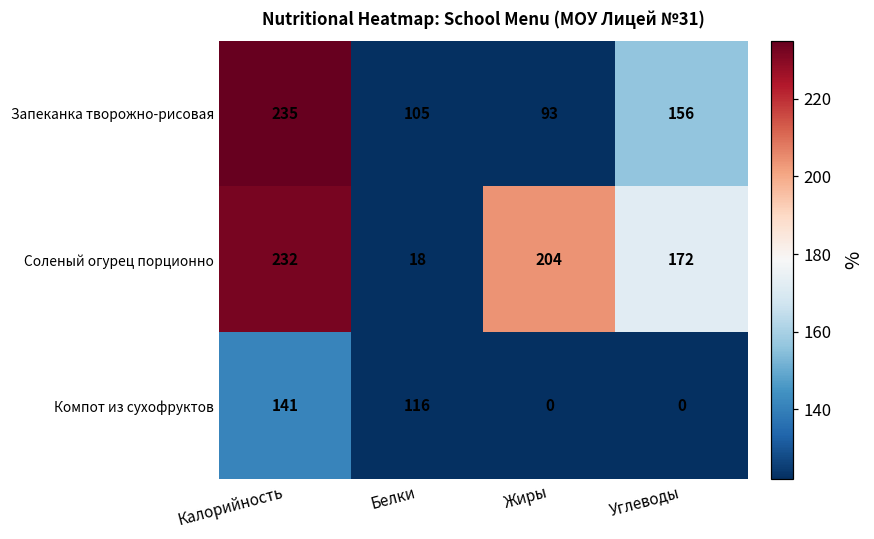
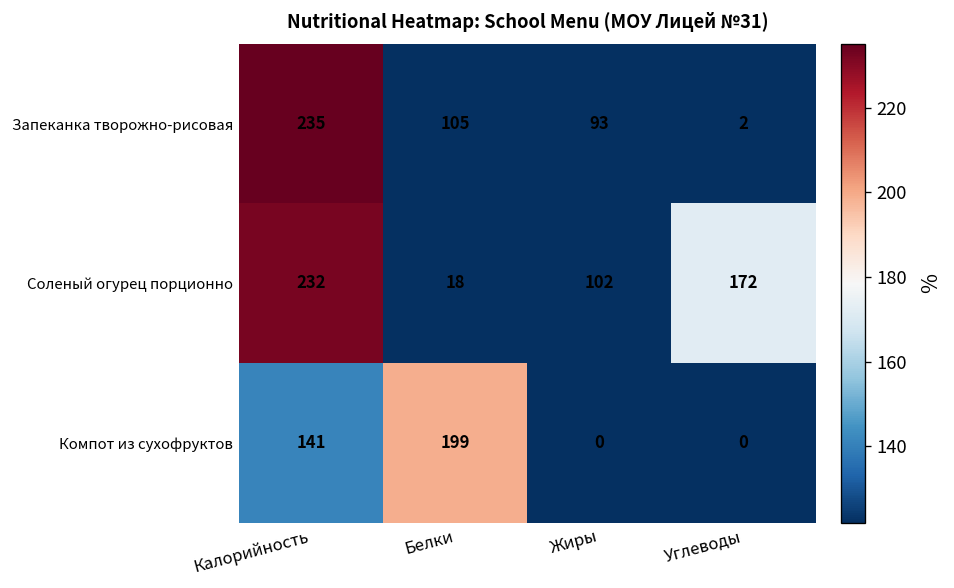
Запеканка творожно-рисовая, Углеводы: 156 -> 2
Соленый огурец порционно, Жиры: 204 -> 102
Компот из сухофруктов, Белки: 116 -> 199
